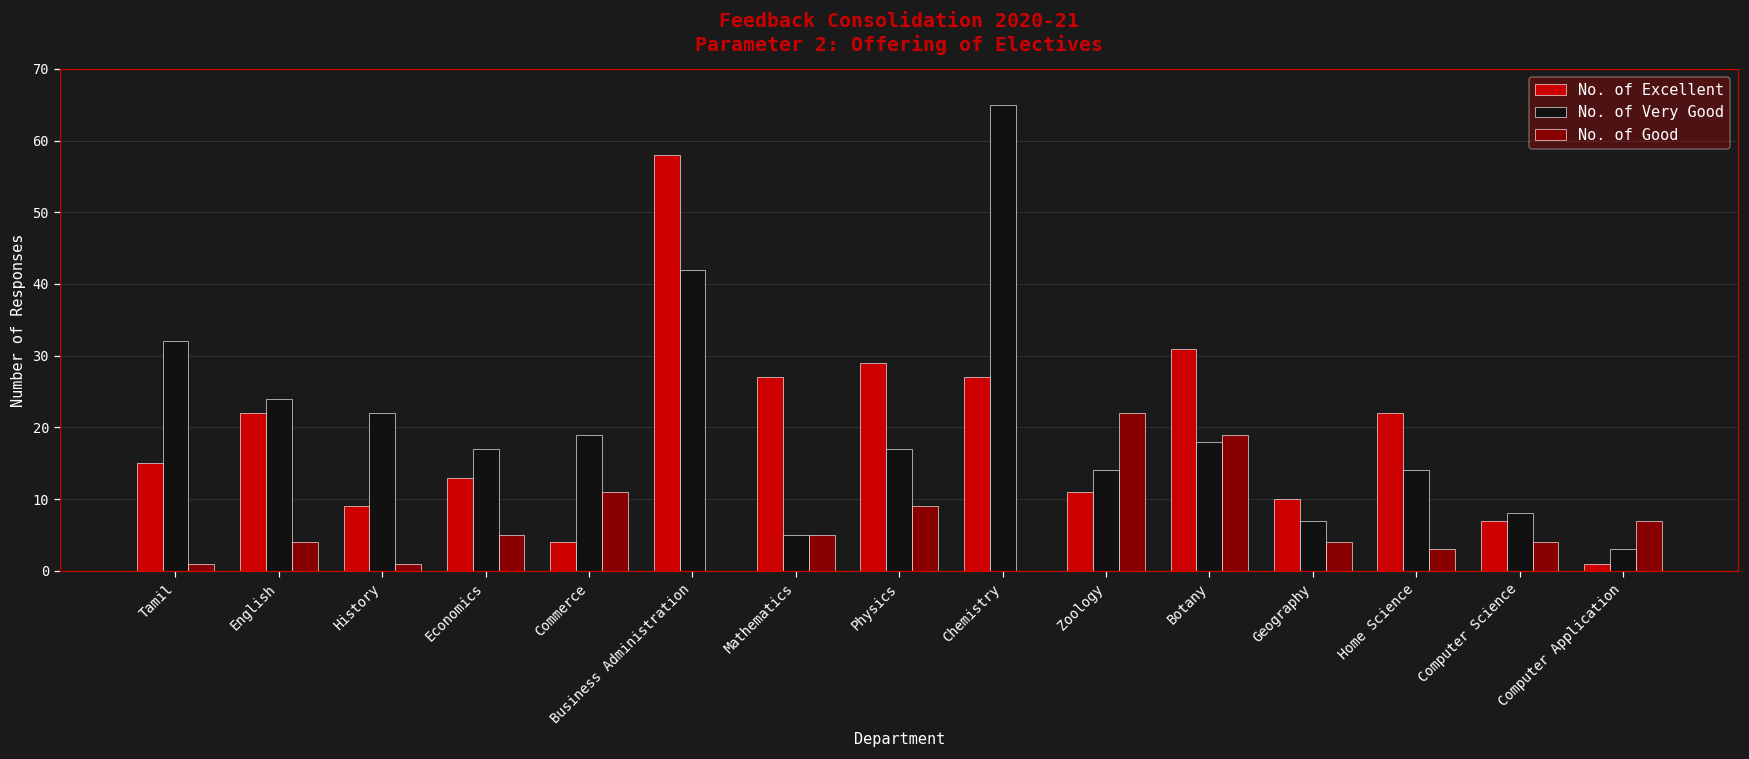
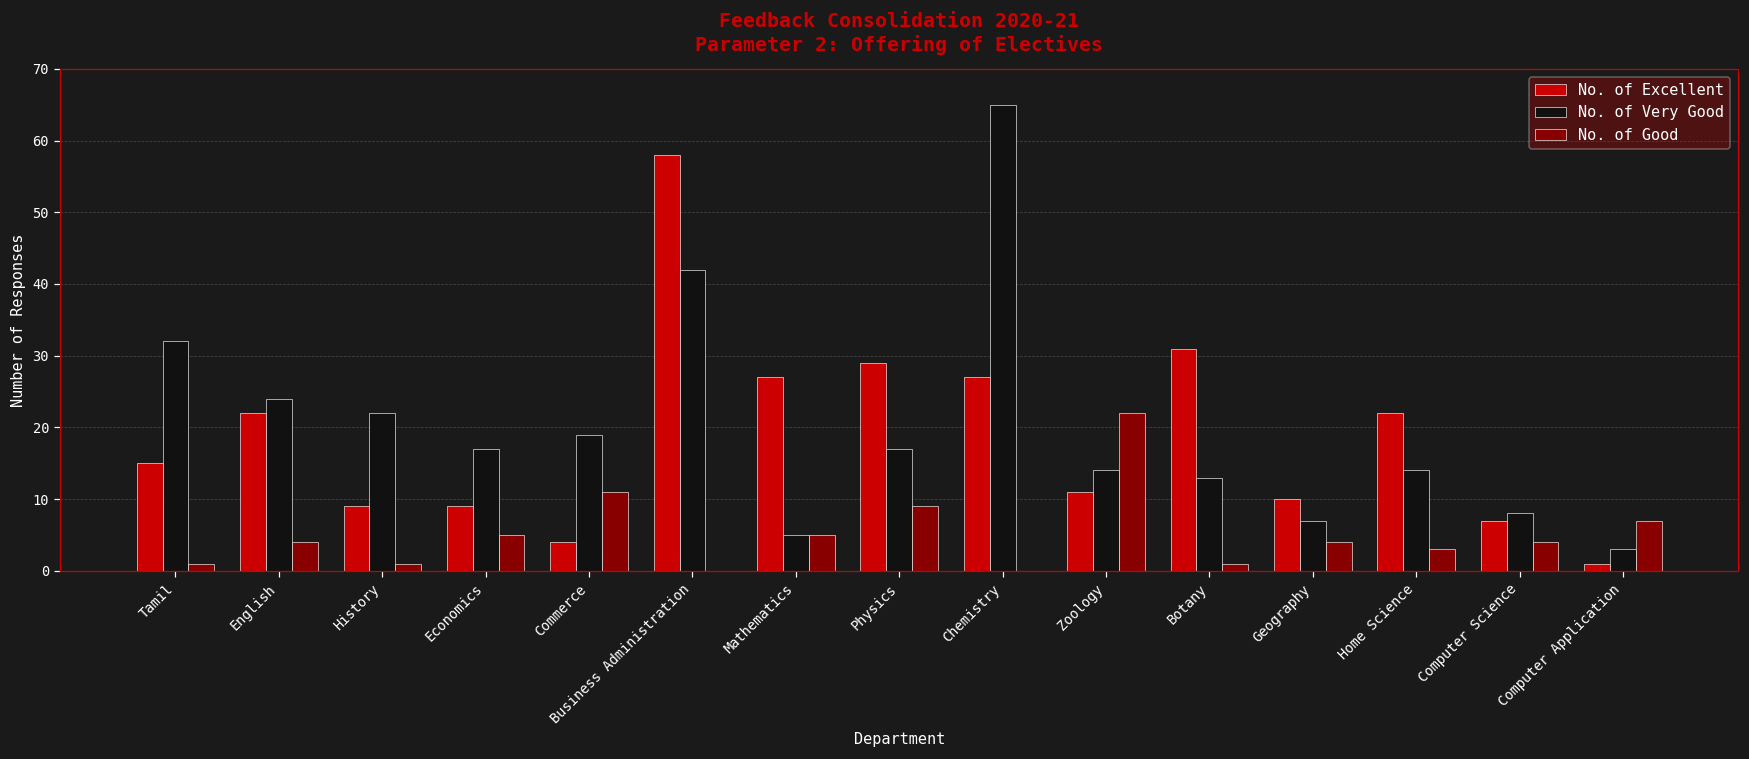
No. of Excellent, Economics: 13 -> 9
No. of Very Good, Botany: 18 -> 13
No. of Good, Botany: 19 -> 1
